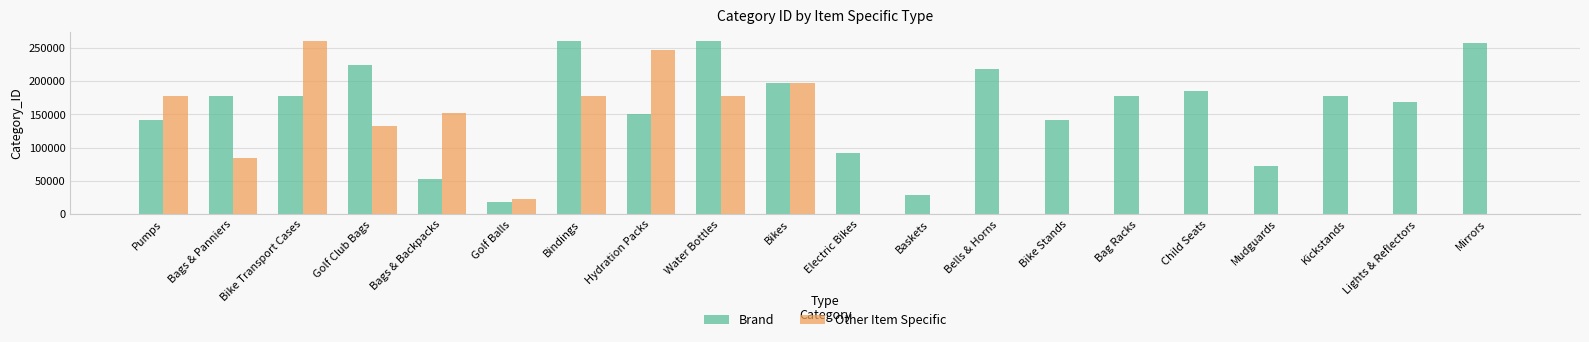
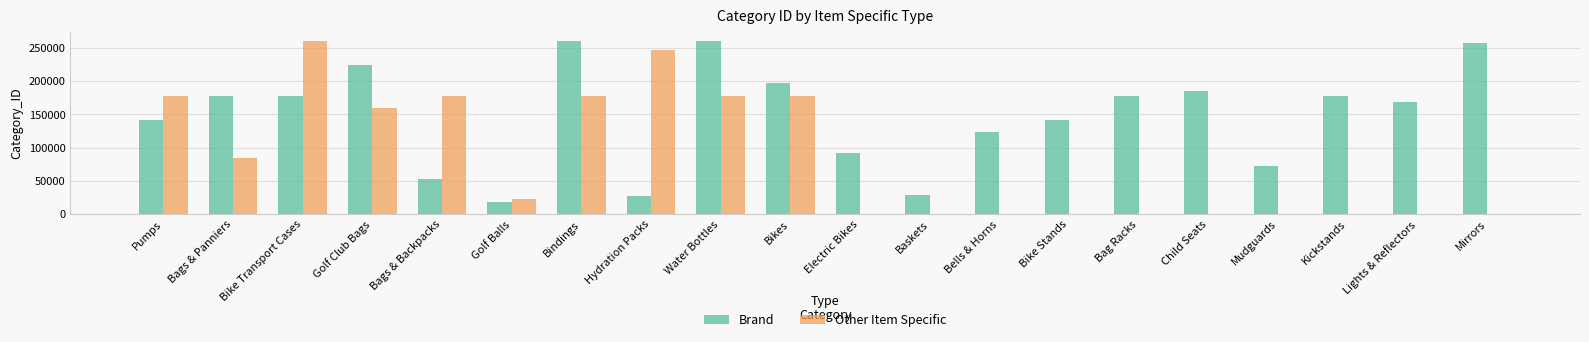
Other Item Specific, Golf Club Bags: 130000 -> 160000
Other Item Specific, Bags & Backpacks: 150000 -> 180000
Brand, Hydration Packs: 150000 -> 30000
Other Item Specific, Bikes: 200000 -> 180000
Brand, Bells & Horns: 220000 -> 120000
